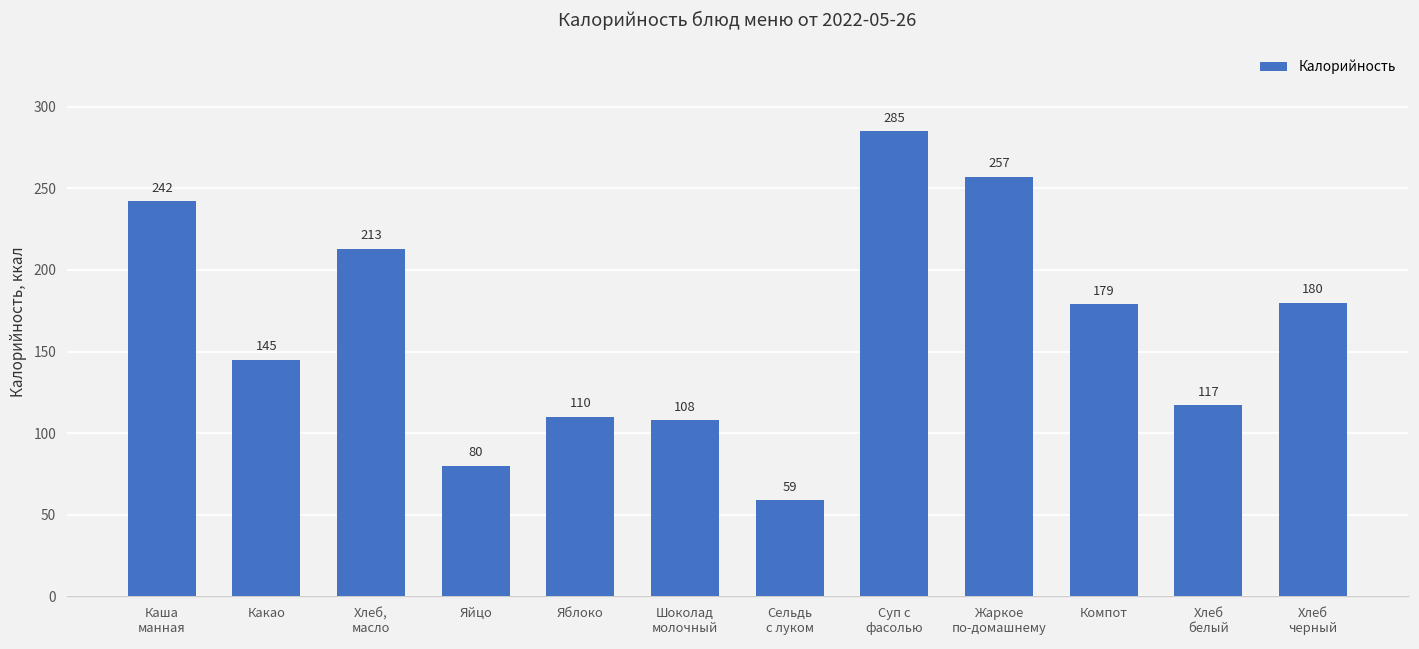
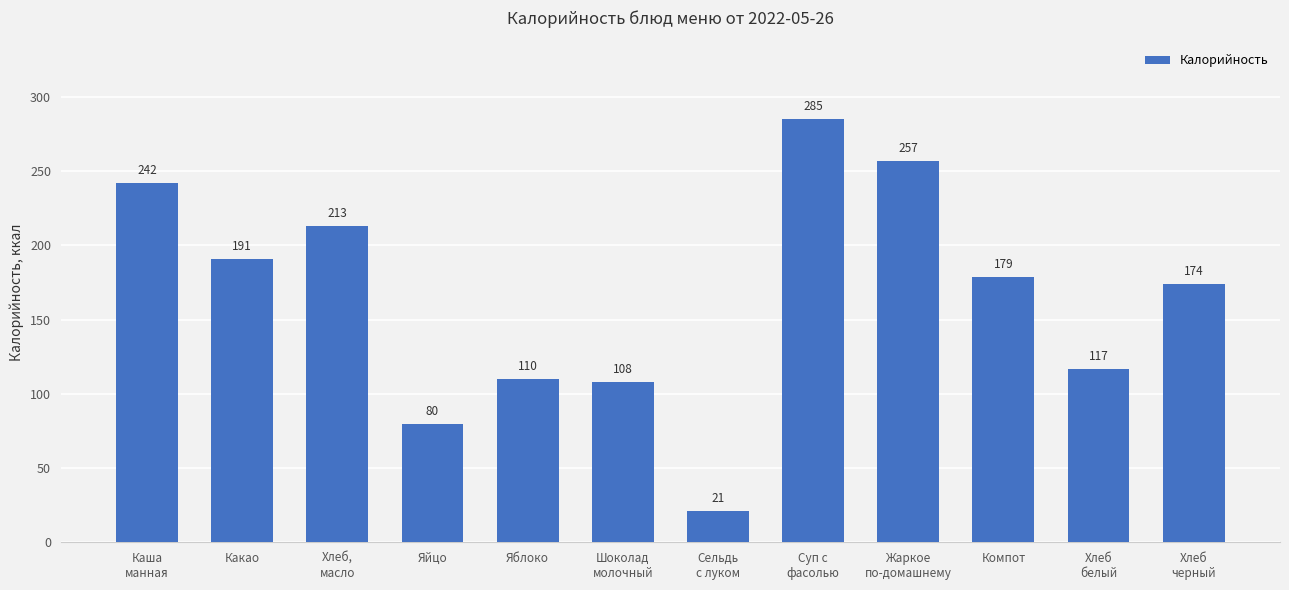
Какао: 145 -> 191
Сельдь с луком: 59 -> 21
Хлеб черный: 180 -> 174
